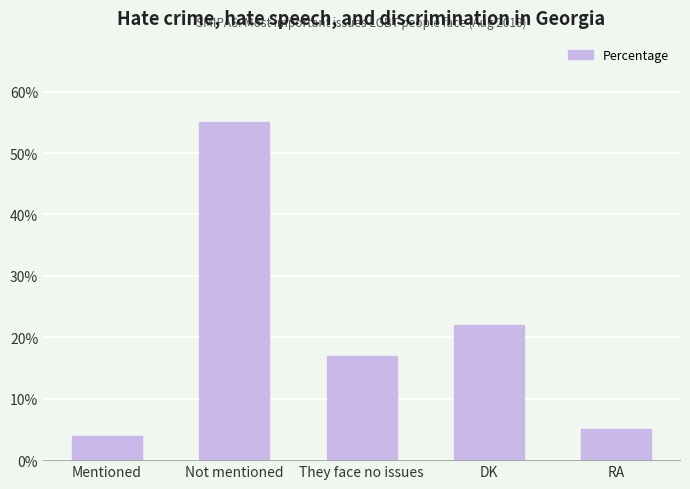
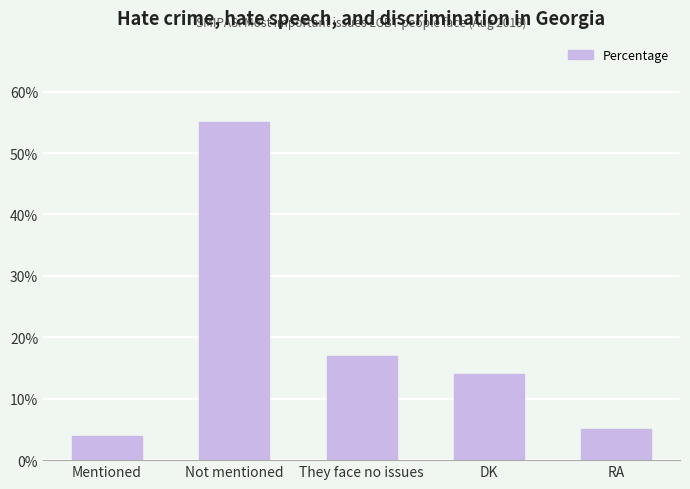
DK: 22% -> 14%
